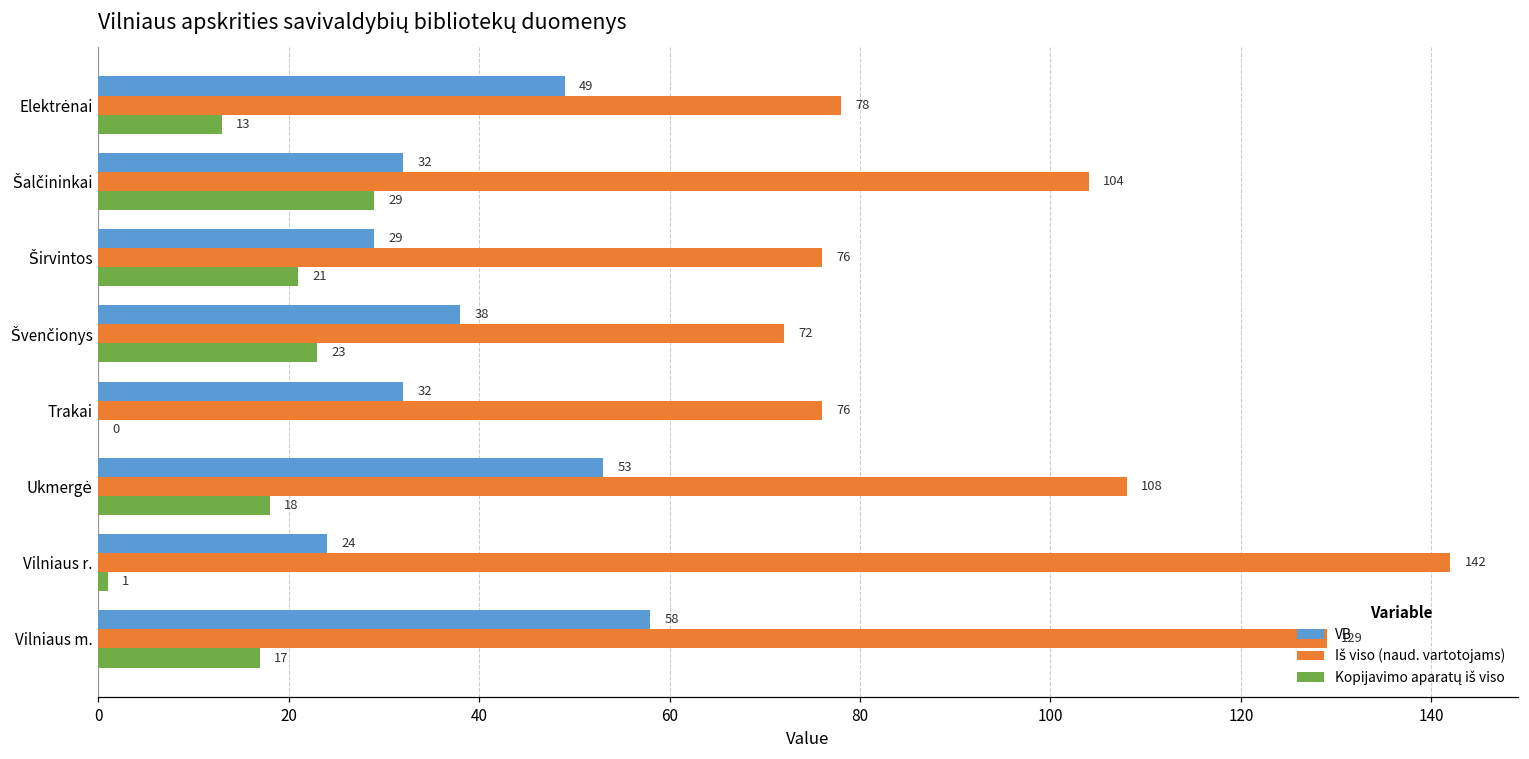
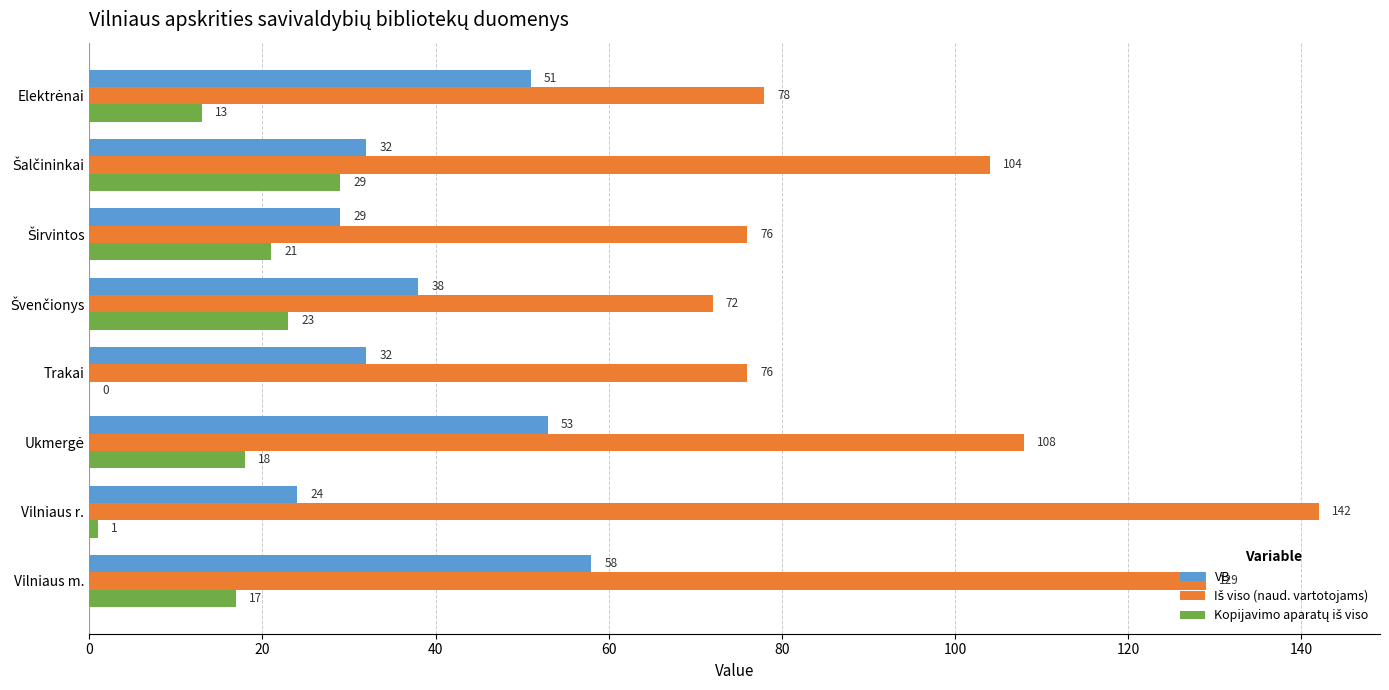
VB, Elektrėnai: 49 -> 51
